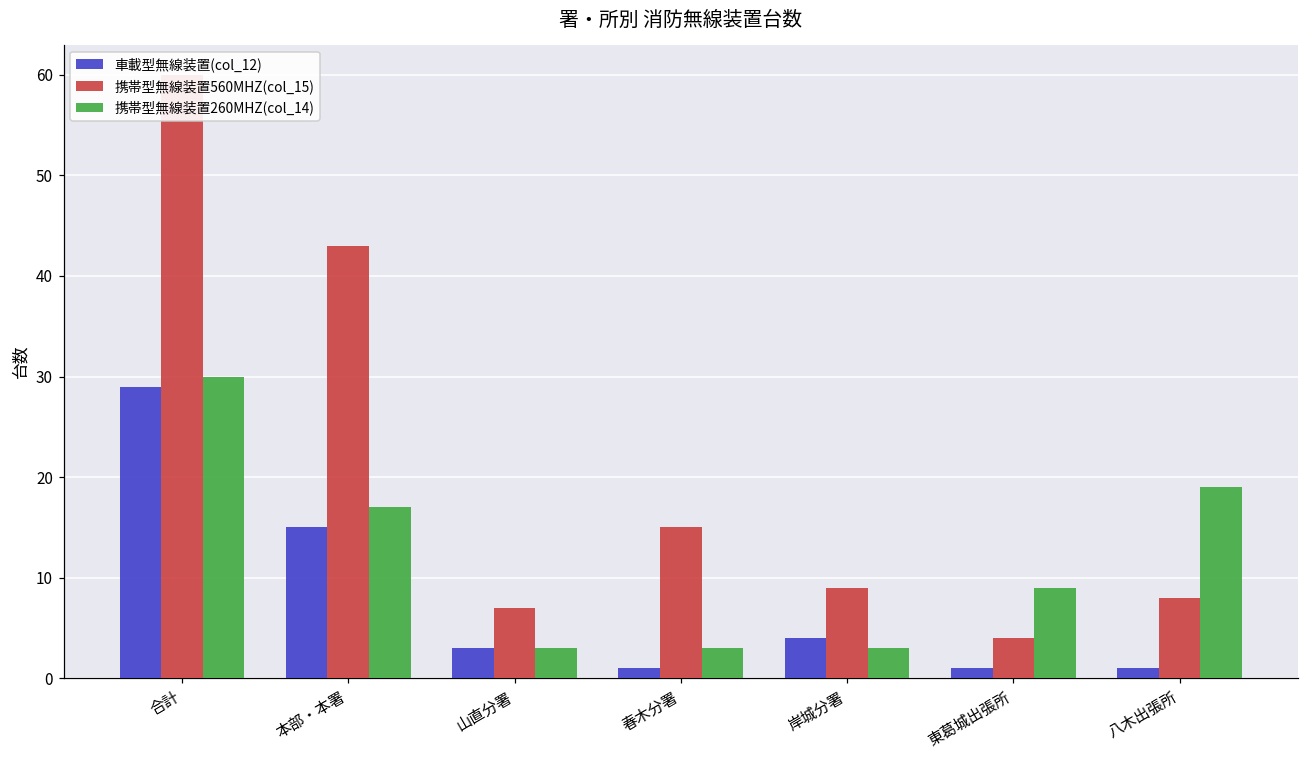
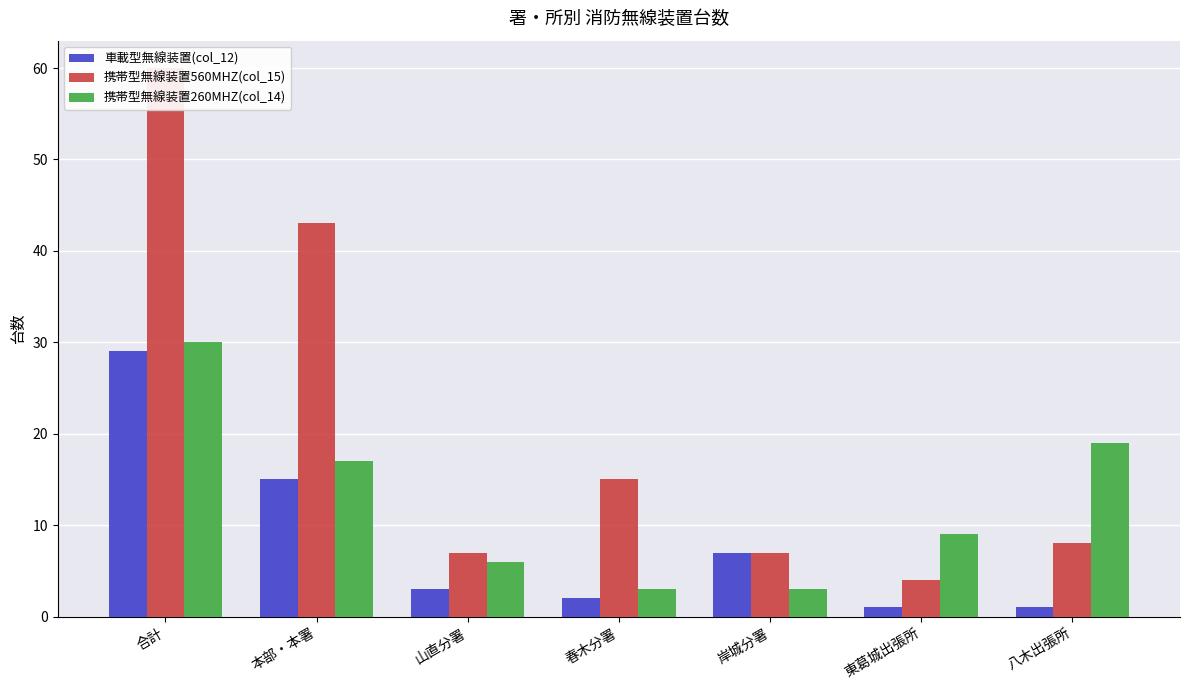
携帯型無線装置260MHZ(col_14), 山直分署: 3 -> 6
車載型無線装置(col_12), 春木分署: 1 -> 2
車載型無線装置(col_12), 岸城分署: 4 -> 7
携帯型無線装置560MHZ(col_15), 岸城分署: 9 -> 7
